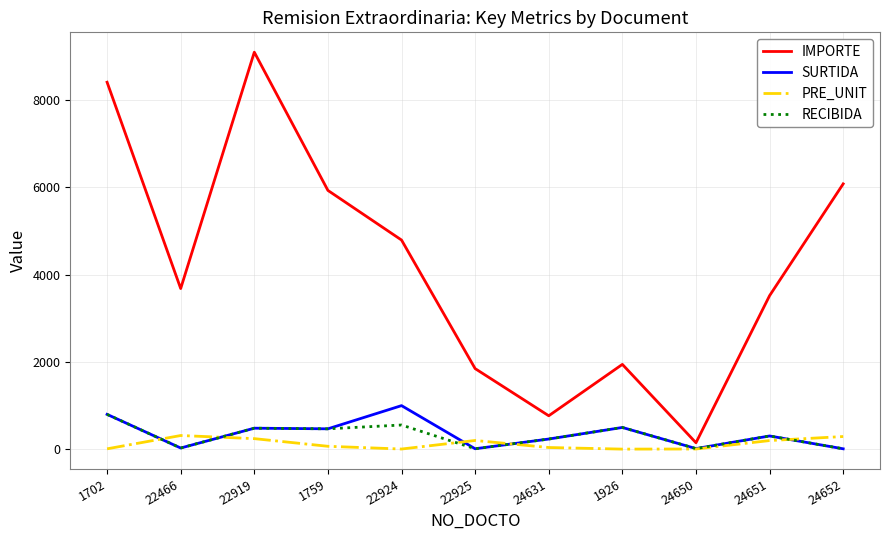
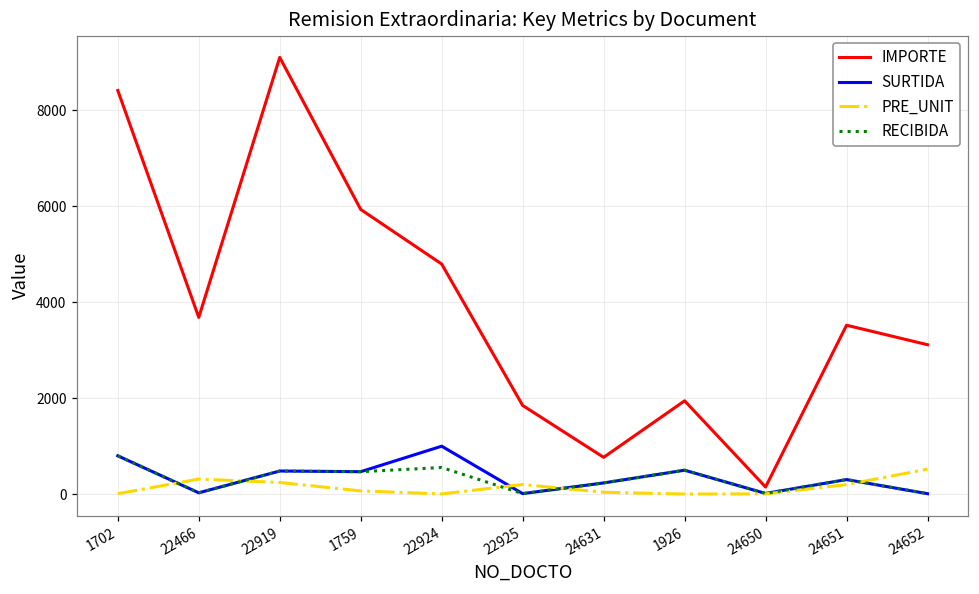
IMPORTE, 24652: 6100 -> 3100
PRE_UNIT, 24652: 300 -> 500
